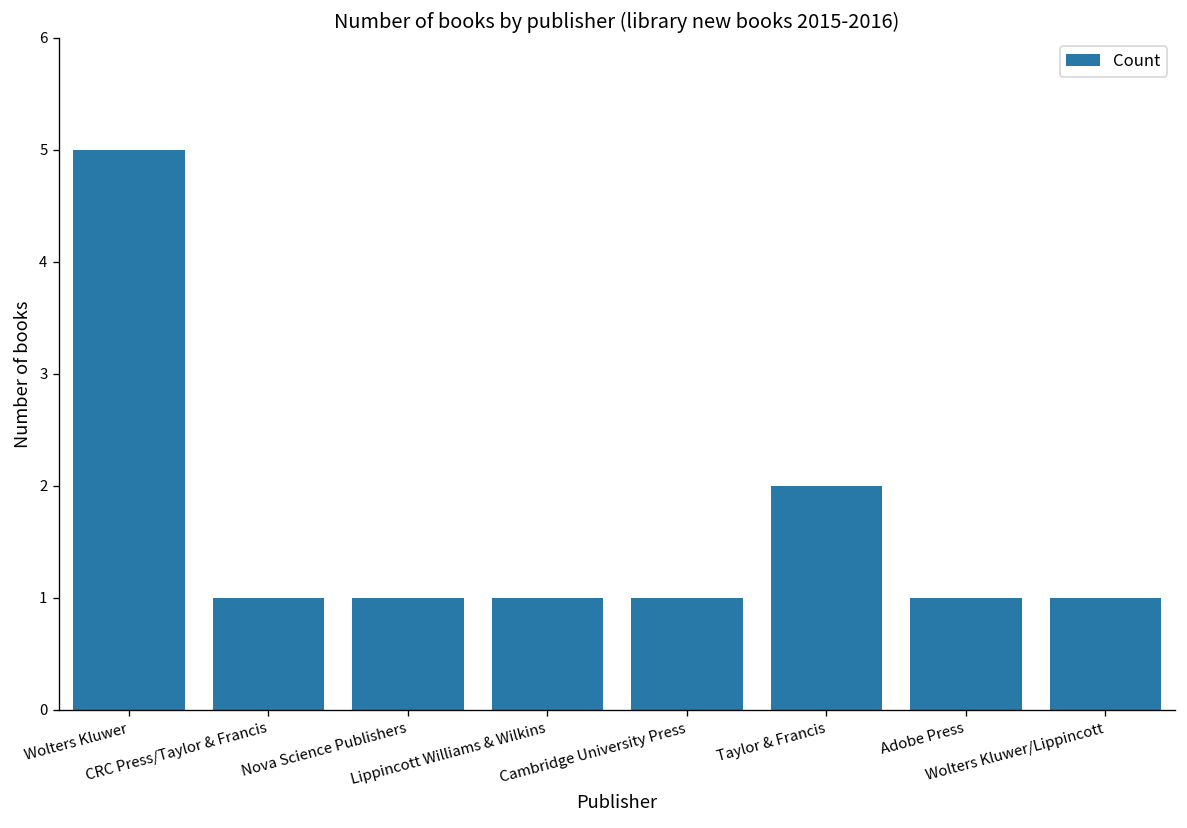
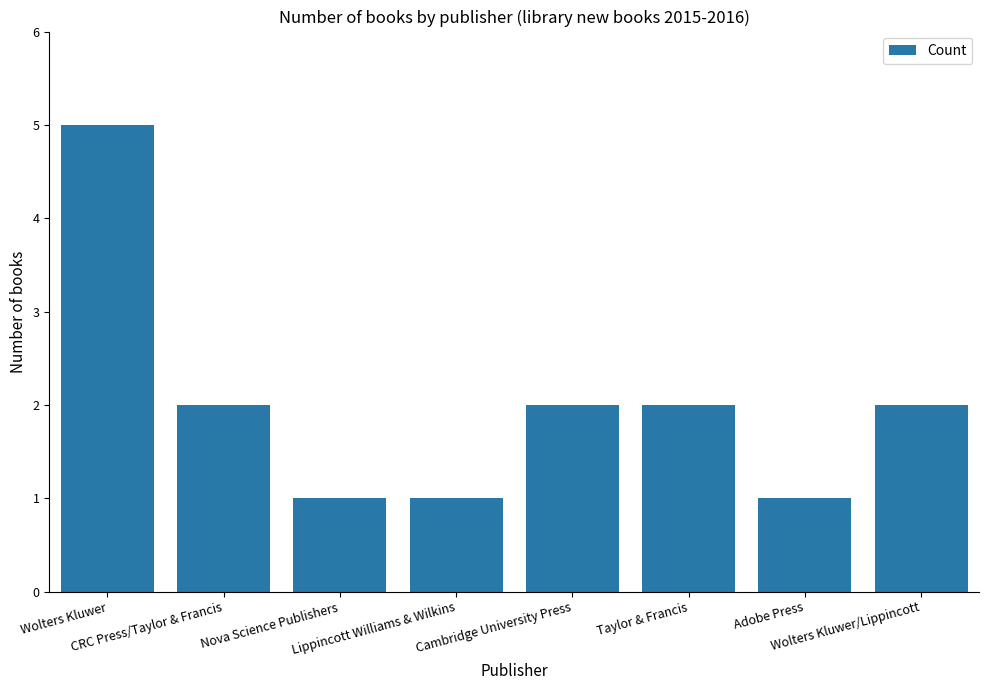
CRC Press/Taylor & Francis: 1 -> 2
Cambridge University Press: 1 -> 2
Wolters Kluwer/Lippincott: 1 -> 2
